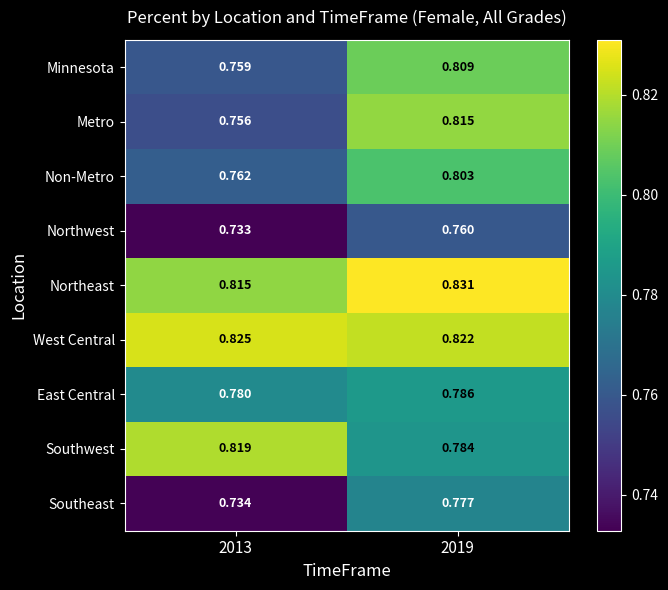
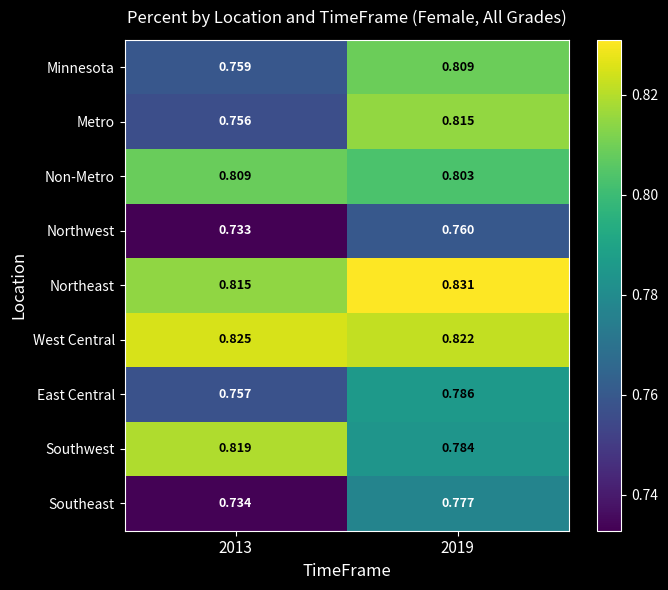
Non-Metro, 2013: 0.762 -> 0.809
East Central, 2013: 0.780 -> 0.757
